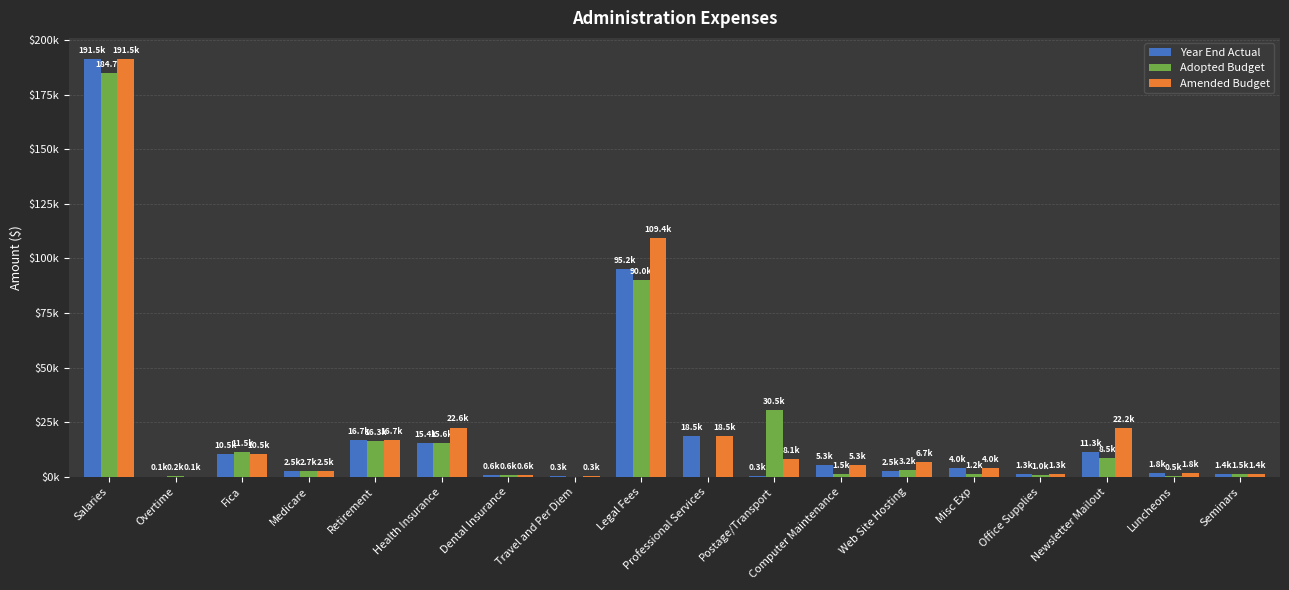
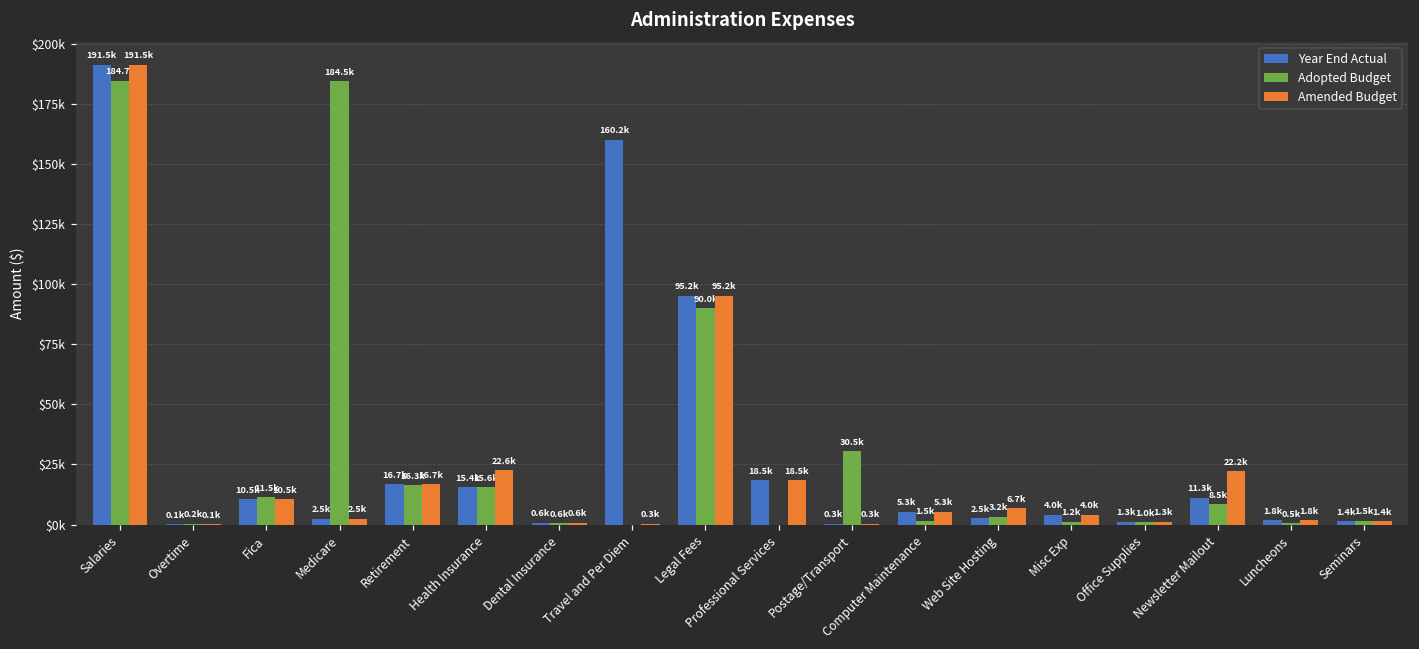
Adopted Budget, Medicare: 2.7k -> 184.5k
Year End Actual, Travel and Per Diem: 0.3k -> 160.2k
Amended Budget, Legal Fees: 109.4k -> 95.2k
Amended Budget, Postage/Transport: 8.1k -> 0.3k
